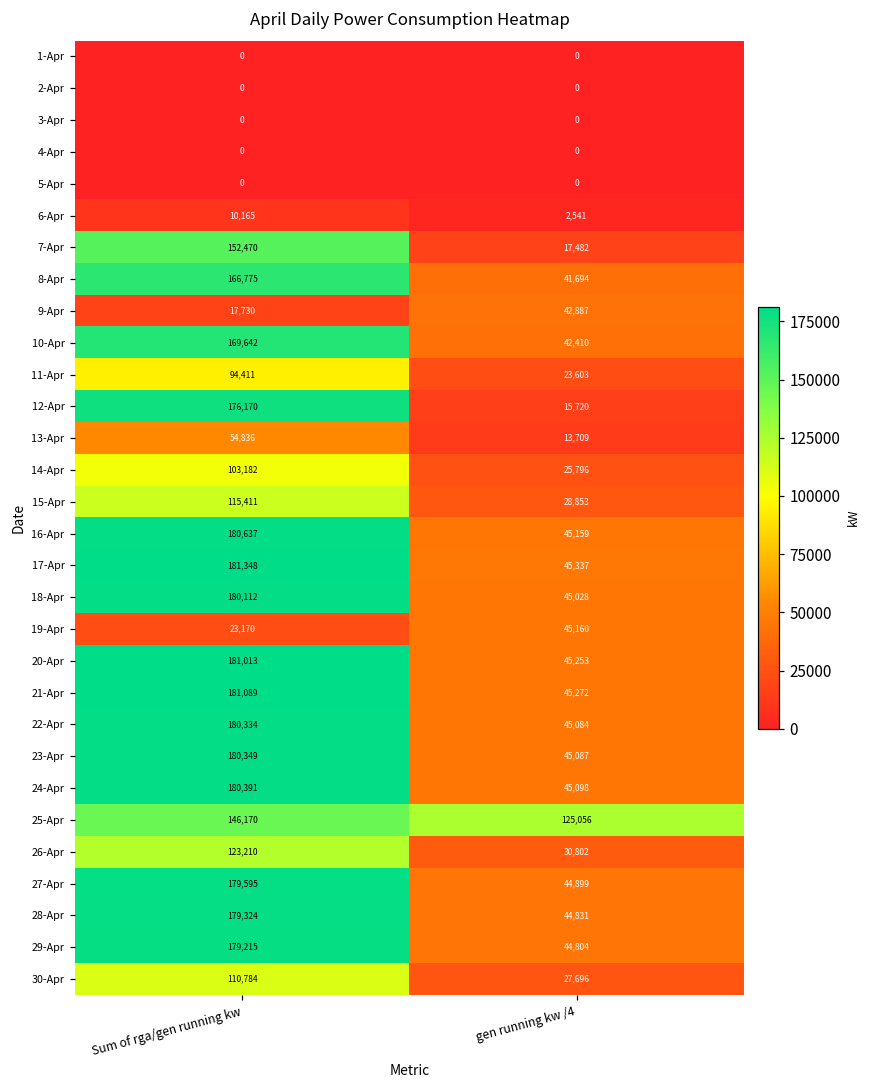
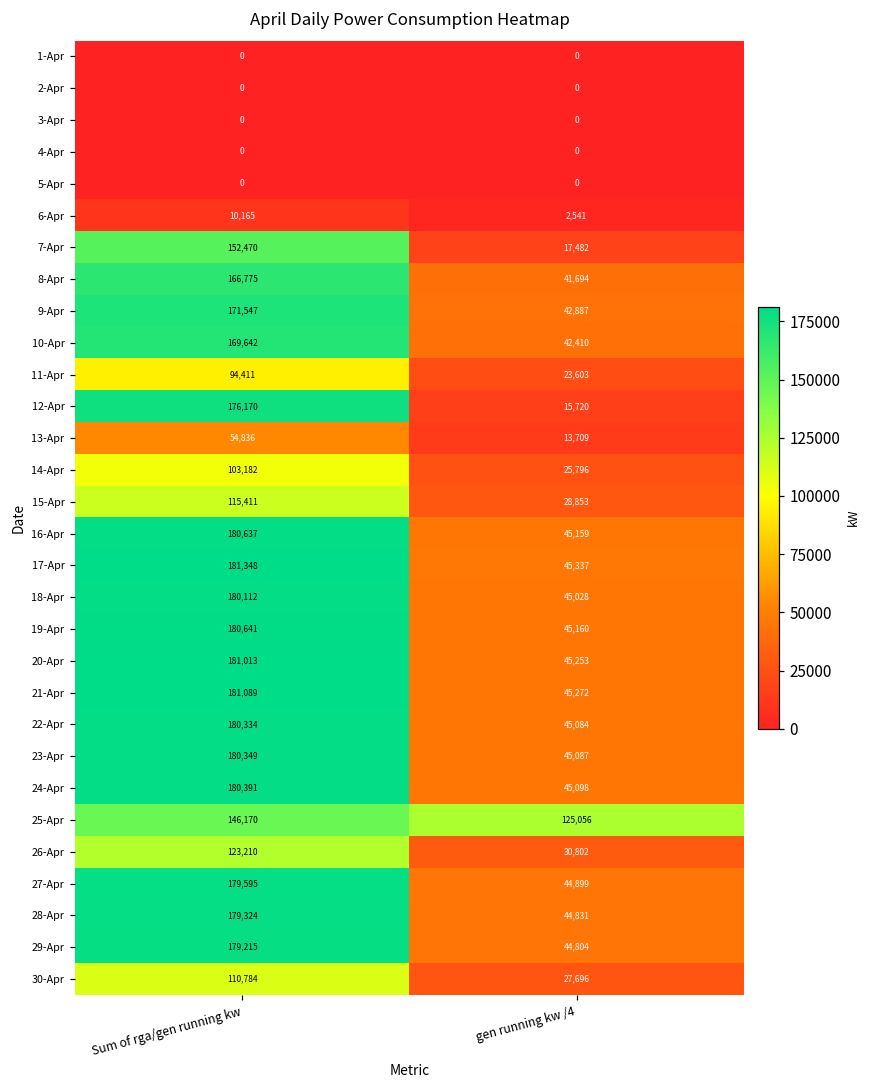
9-Apr, Sum of rga/gen running kw: 17,730 -> 171,547
19-Apr, Sum of rga/gen running kw: 23,170 -> 180,641
